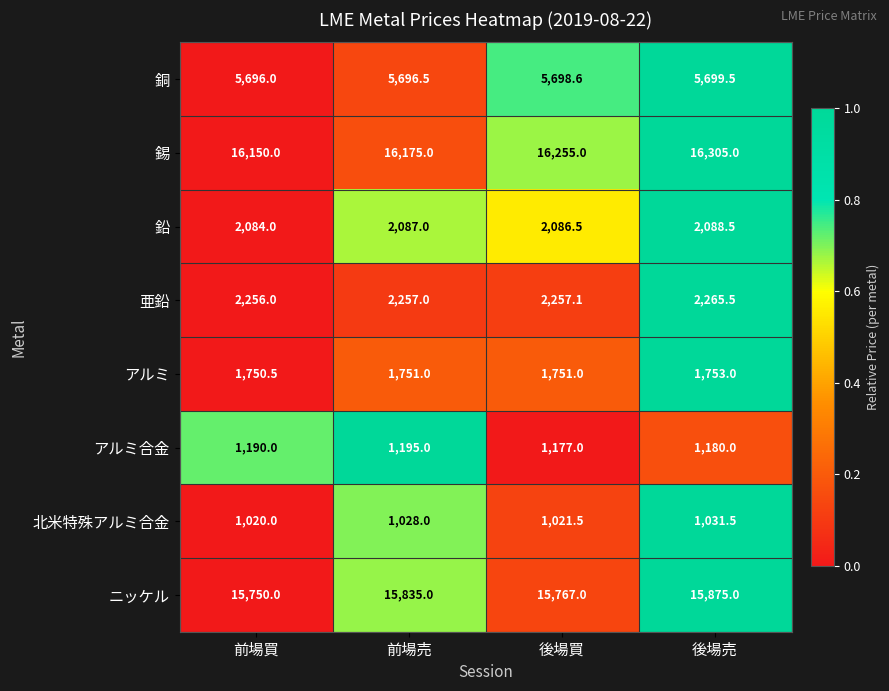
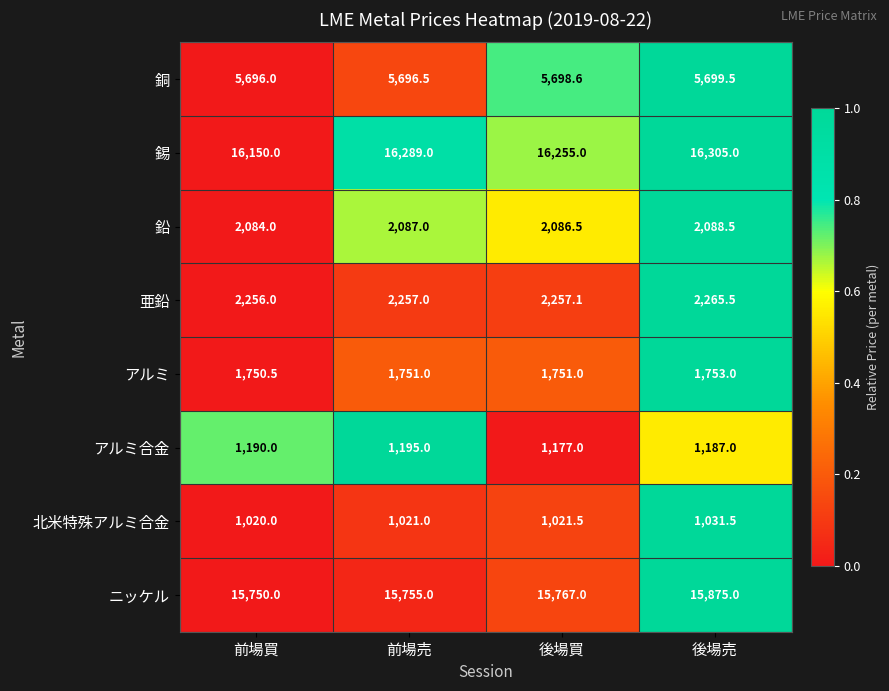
錫, 前場売: 16,175.0 -> 16,289.0
アルミ合金, 後場売: 1,180.0 -> 1,187.0
北米特殊アルミ合金, 前場売: 1,028.0 -> 1,021.0
ニッケル, 前場売: 15,835.0 -> 15,755.0
